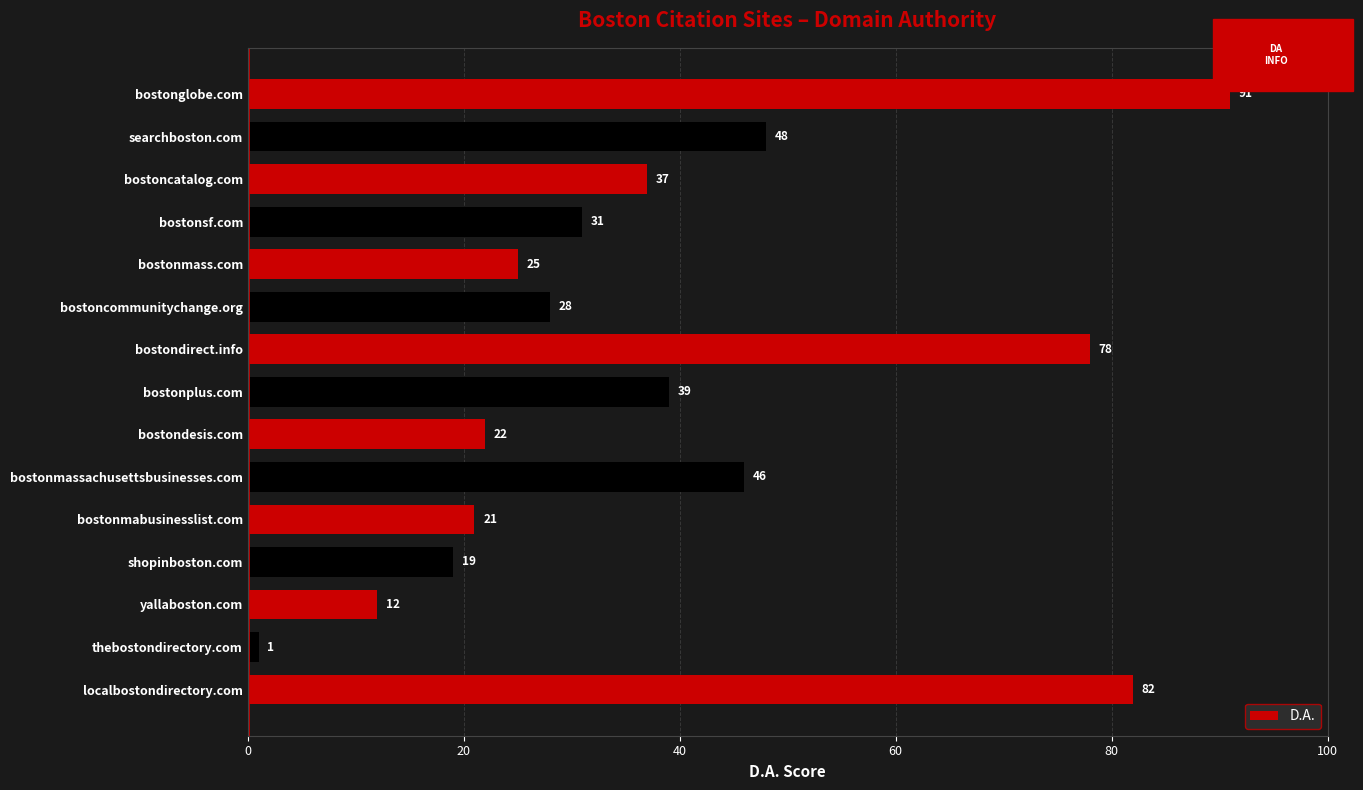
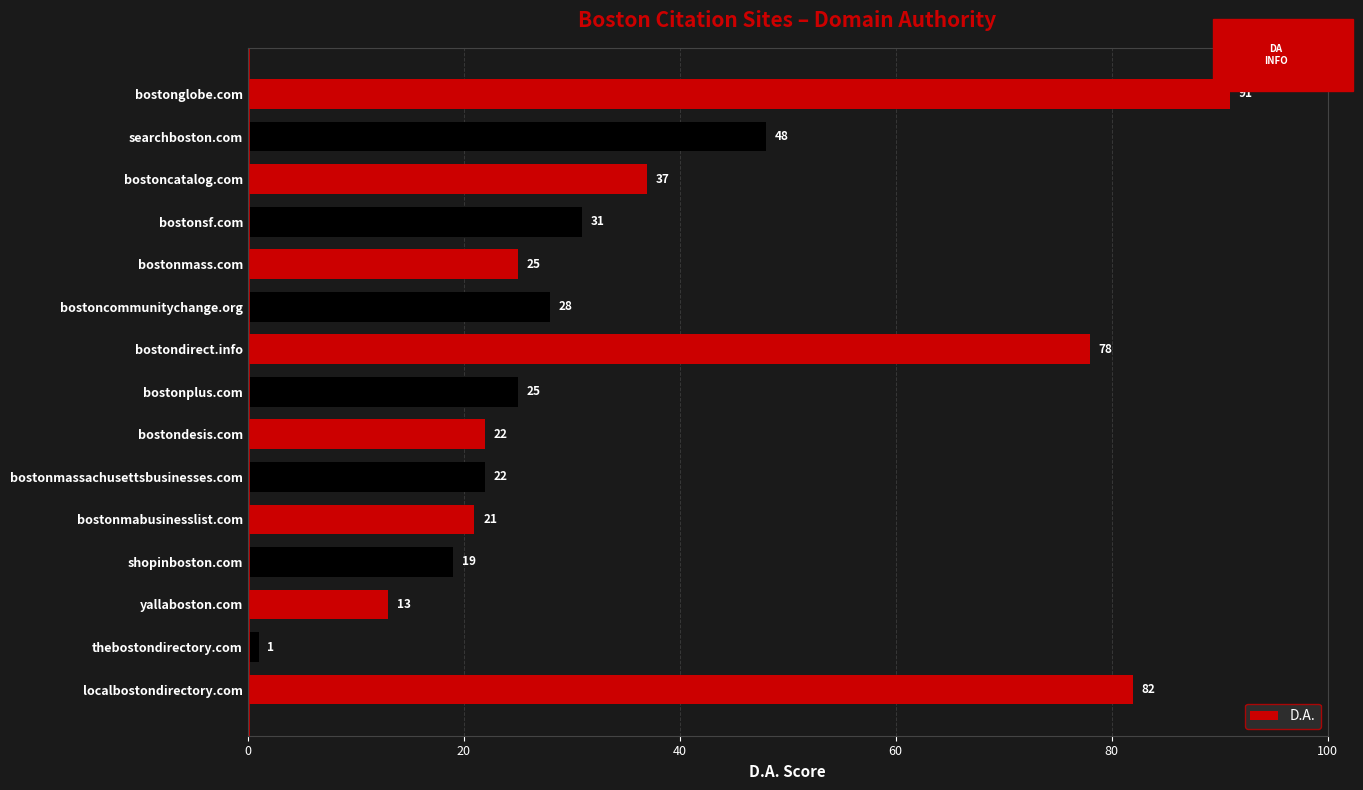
bostonplus.com: 39 -> 25
bostonmassachusettsbusinesses.com: 46 -> 22
yallaboston.com: 12 -> 13
